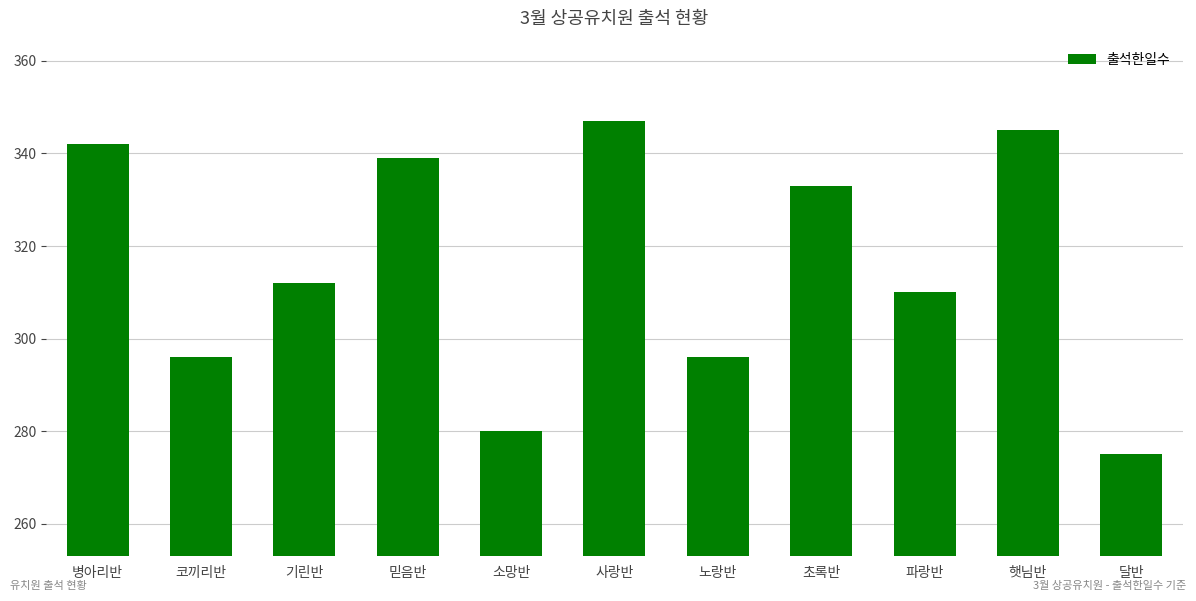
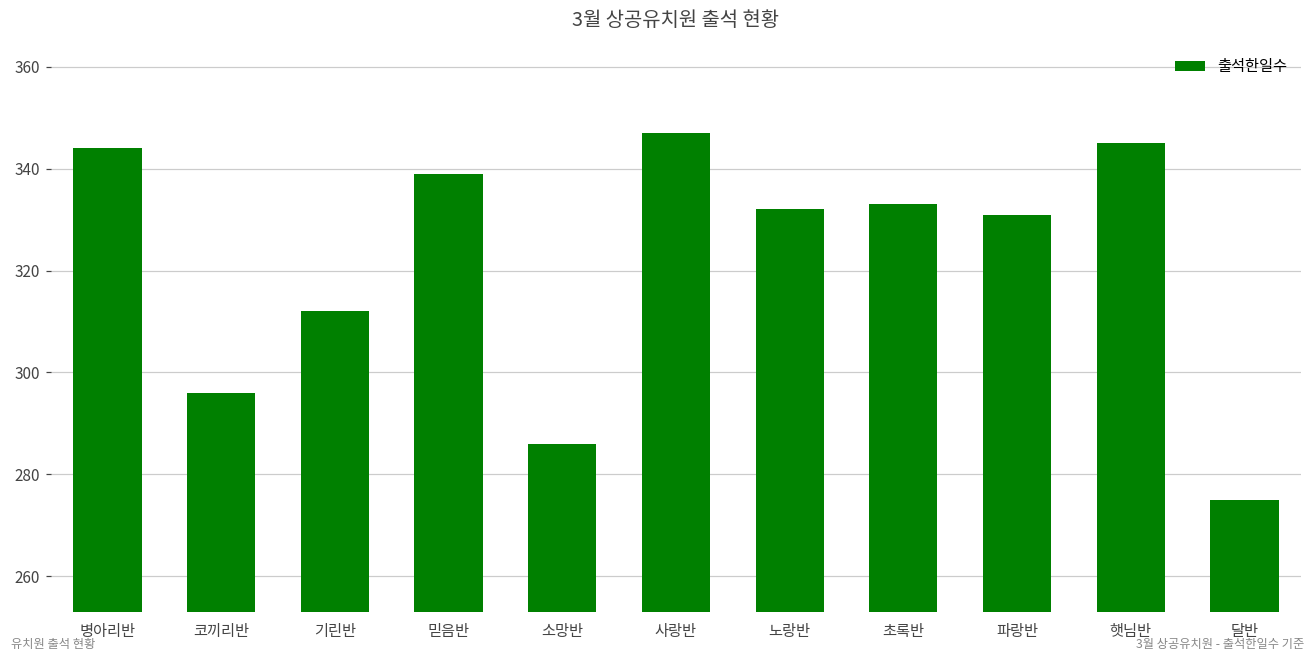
병아리반: 342 -> 344
소망반: 280 -> 286
노랑반: 296 -> 332
파랑반: 310 -> 331
